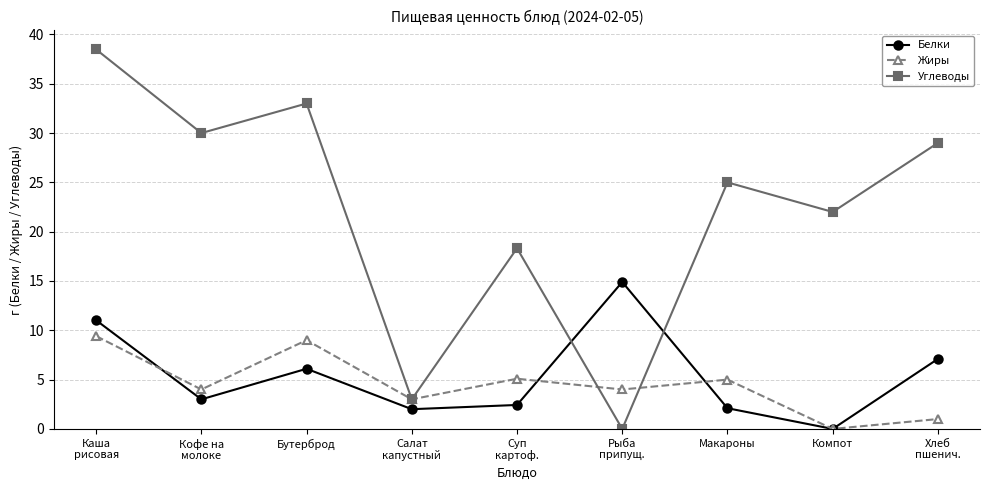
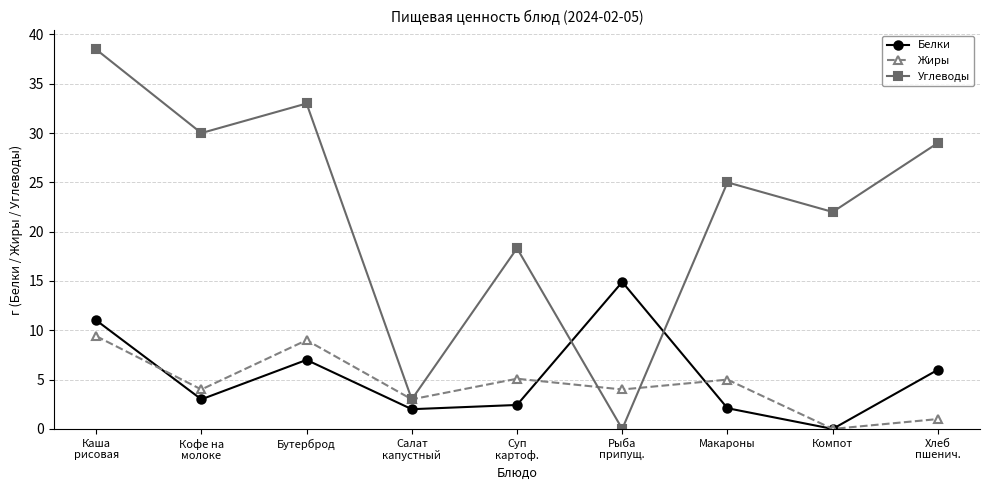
Белки, Бутерброд: 6 -> 7
Белки, Хлеб пшенич.: 7 -> 6
